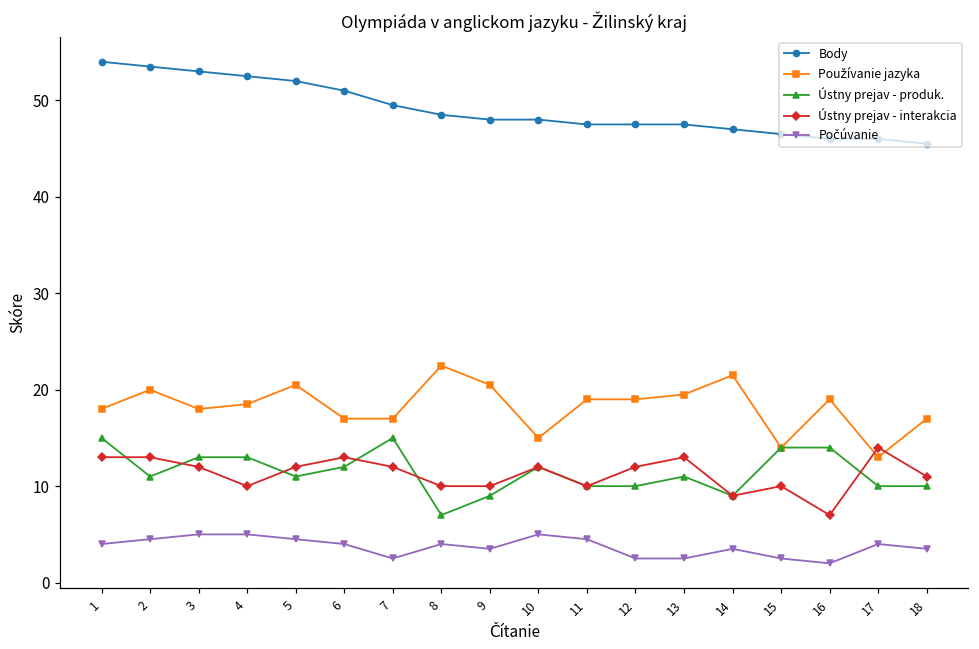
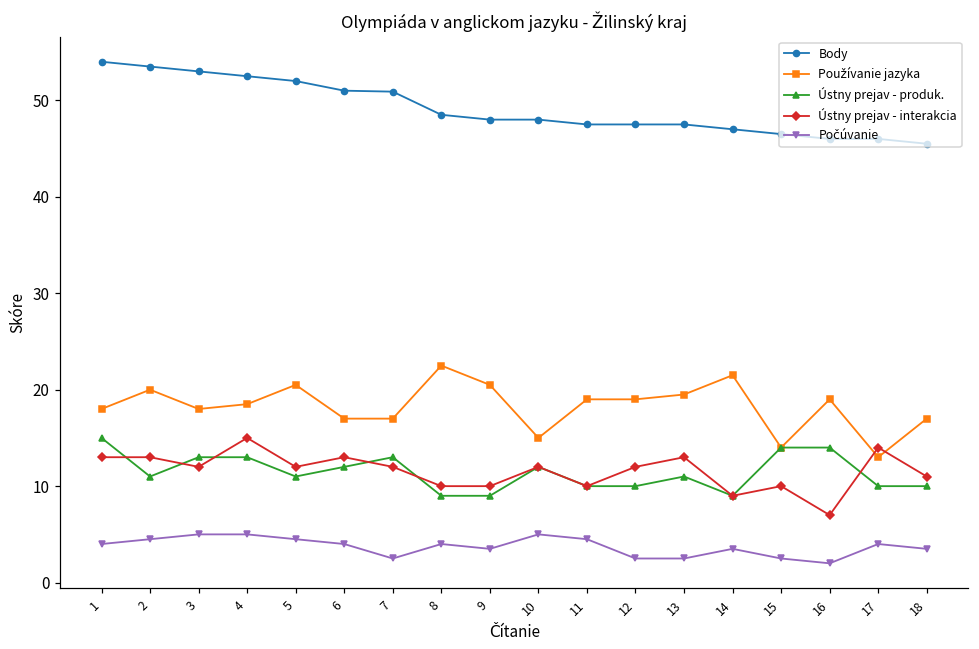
Ústny prejav - interakcia, 4: 10 -> 15
Body, 7: 50 -> 51
Ústny prejav - produk., 7: 15 -> 13
Ústny prejav - produk., 8: 7 -> 9
